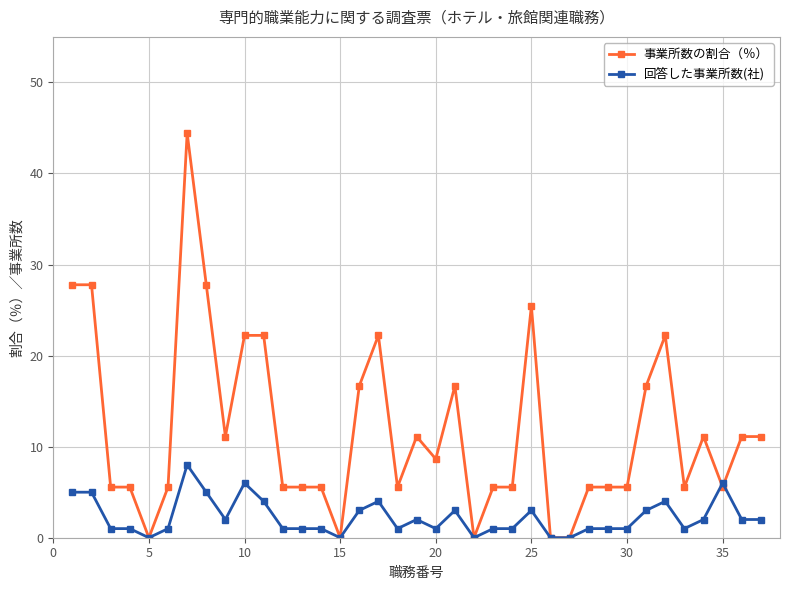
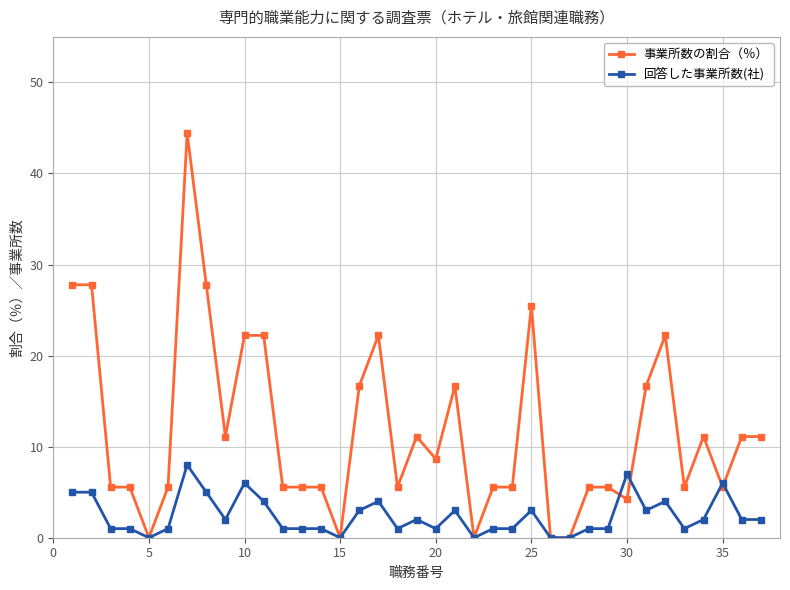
事業所数の割合（％）, 30: 6 -> 4
回答した事業所数(社), 30: 1 -> 7
